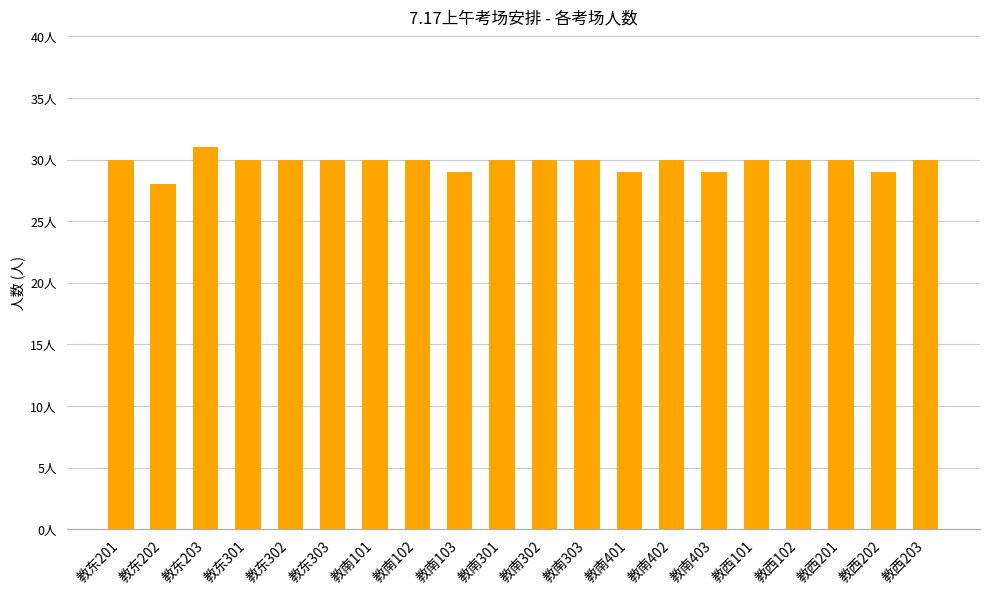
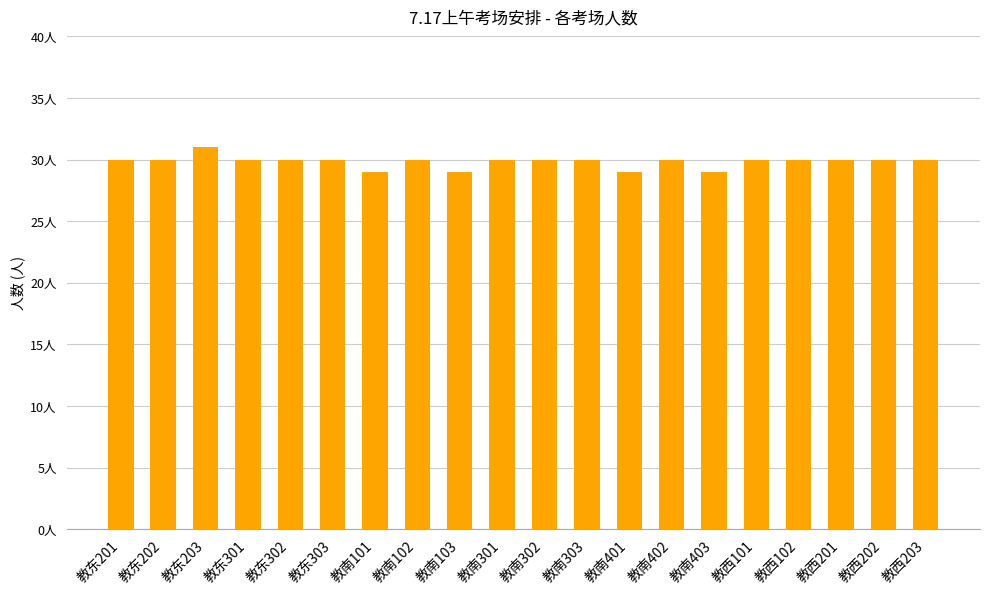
教东202: 28人 -> 30人
教南101: 30人 -> 29人
教西202: 29人 -> 30人
